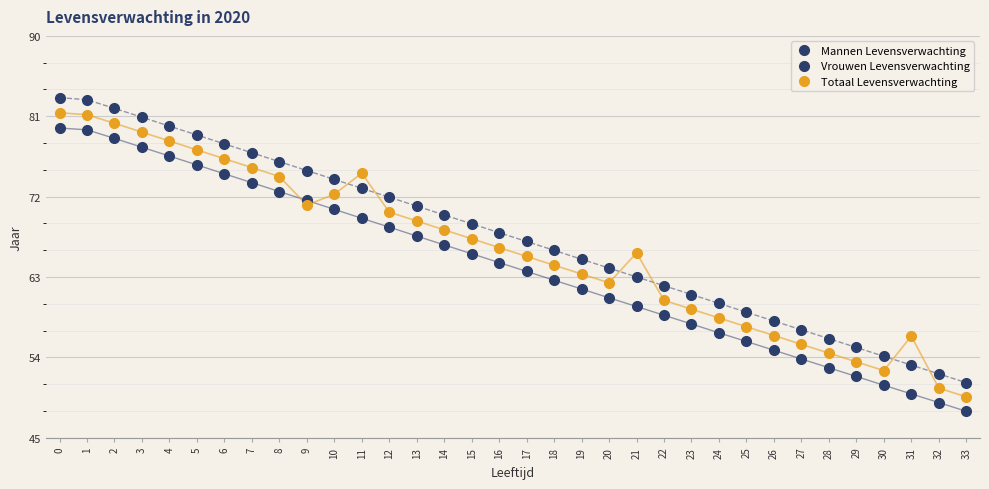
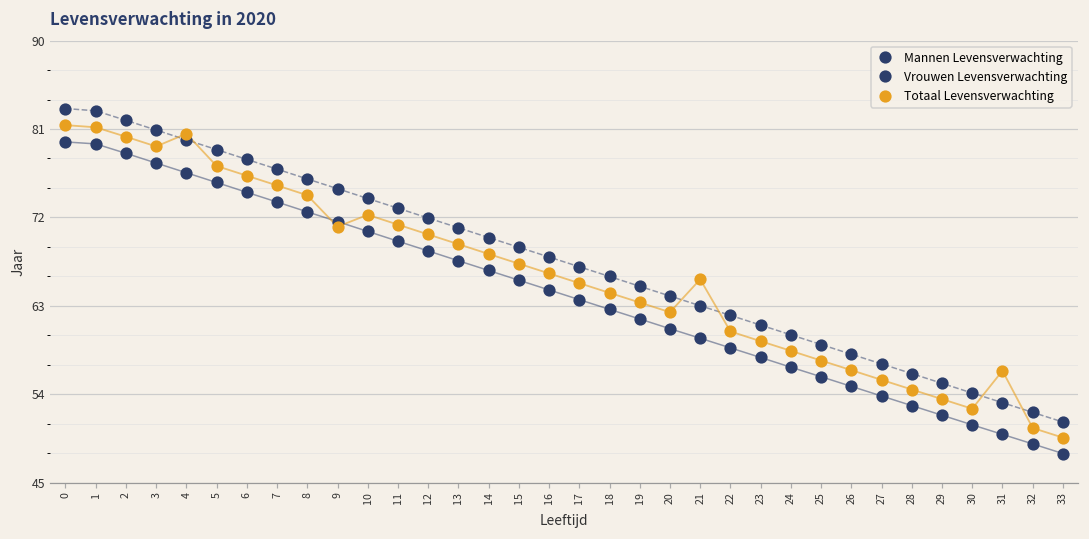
Totaal Levensverwachting, 4: 78 -> 81
Totaal Levensverwachting, 11: 75 -> 71
